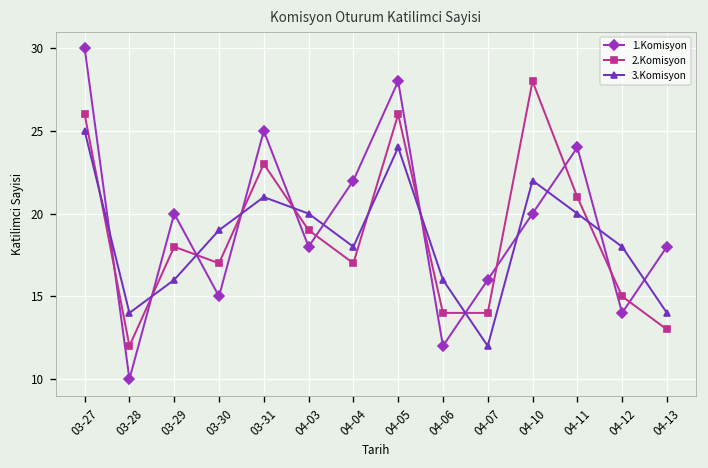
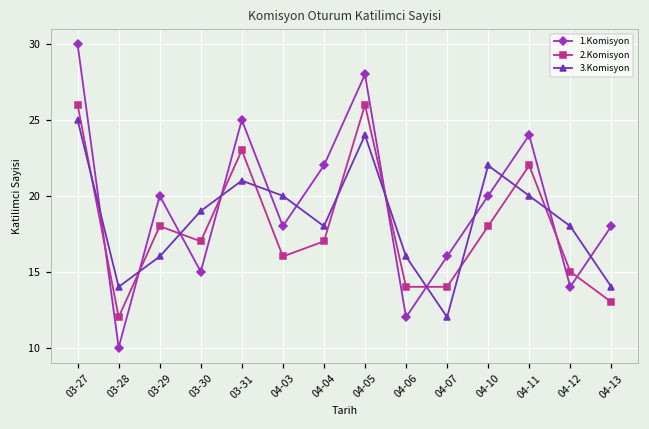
2.Komisyon, 04-03: 19 -> 16
2.Komisyon, 04-10: 28 -> 18
2.Komisyon, 04-11: 21 -> 22
